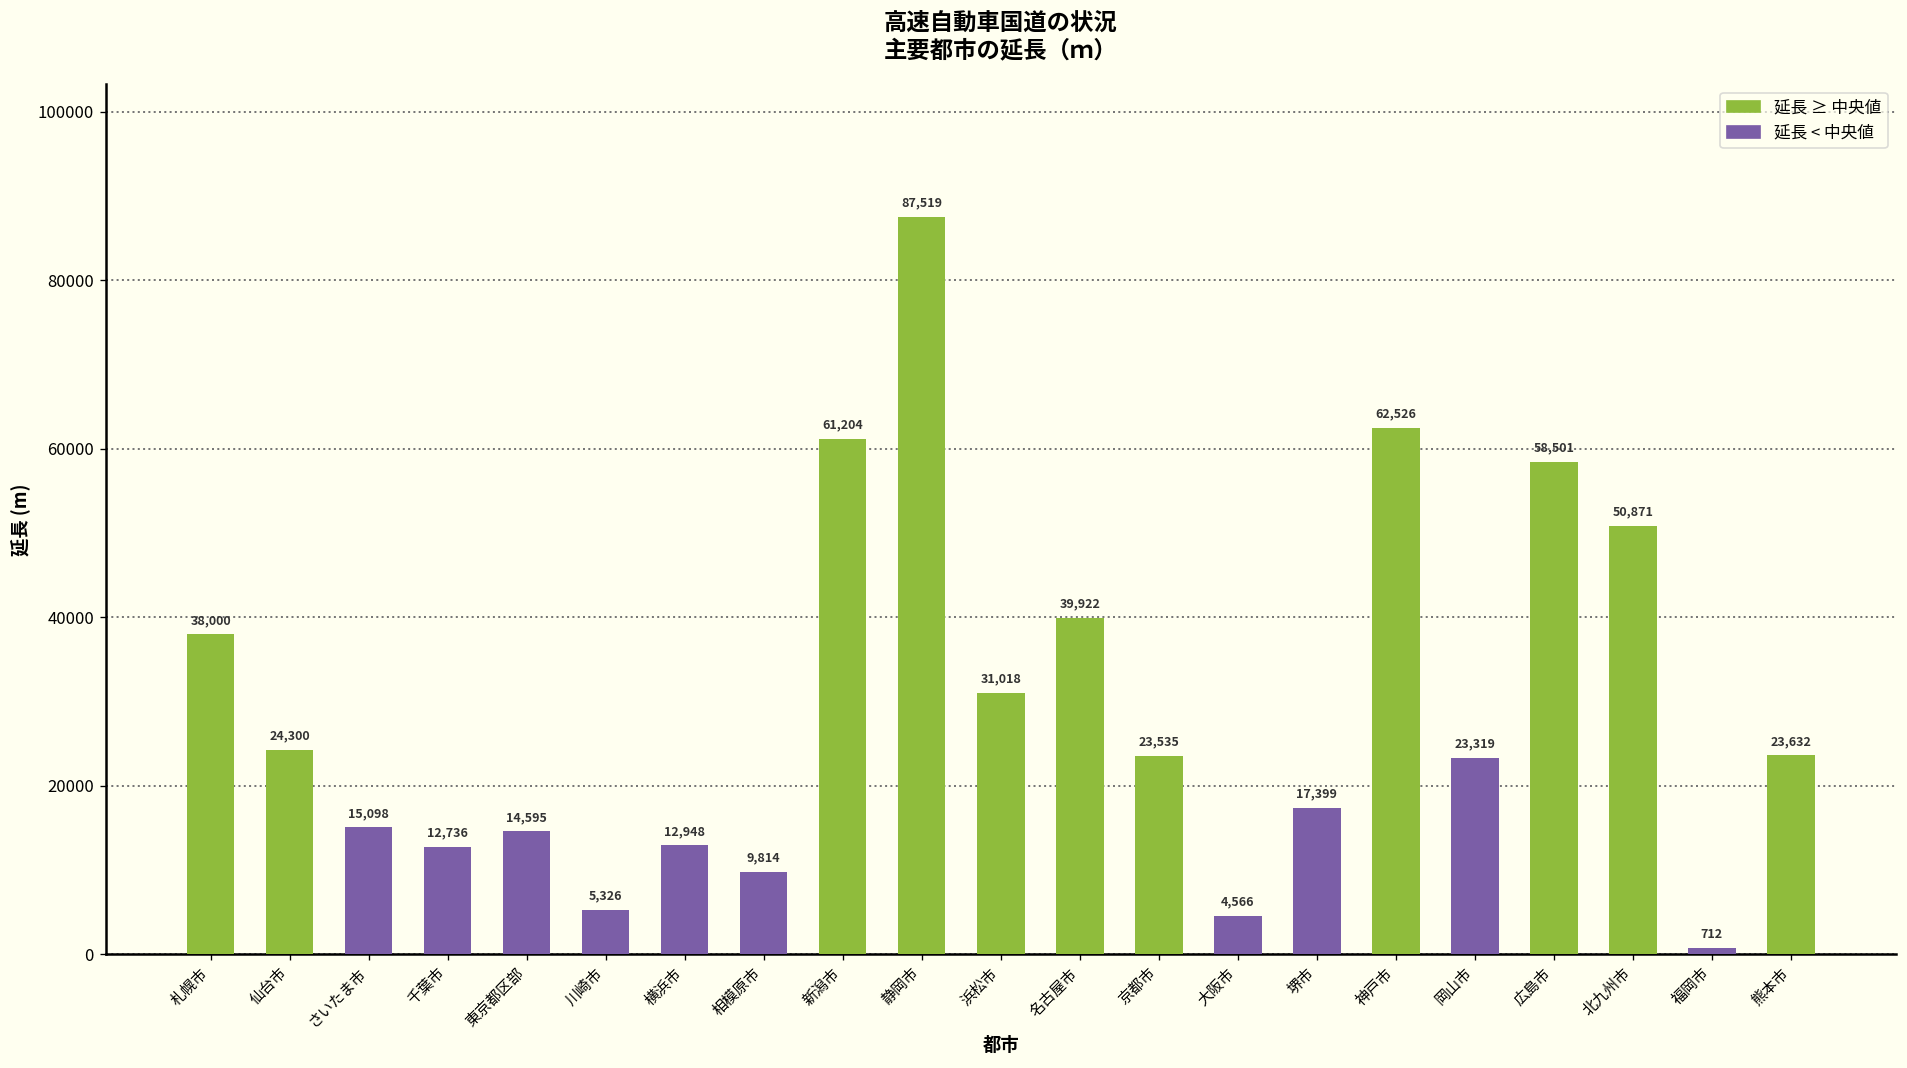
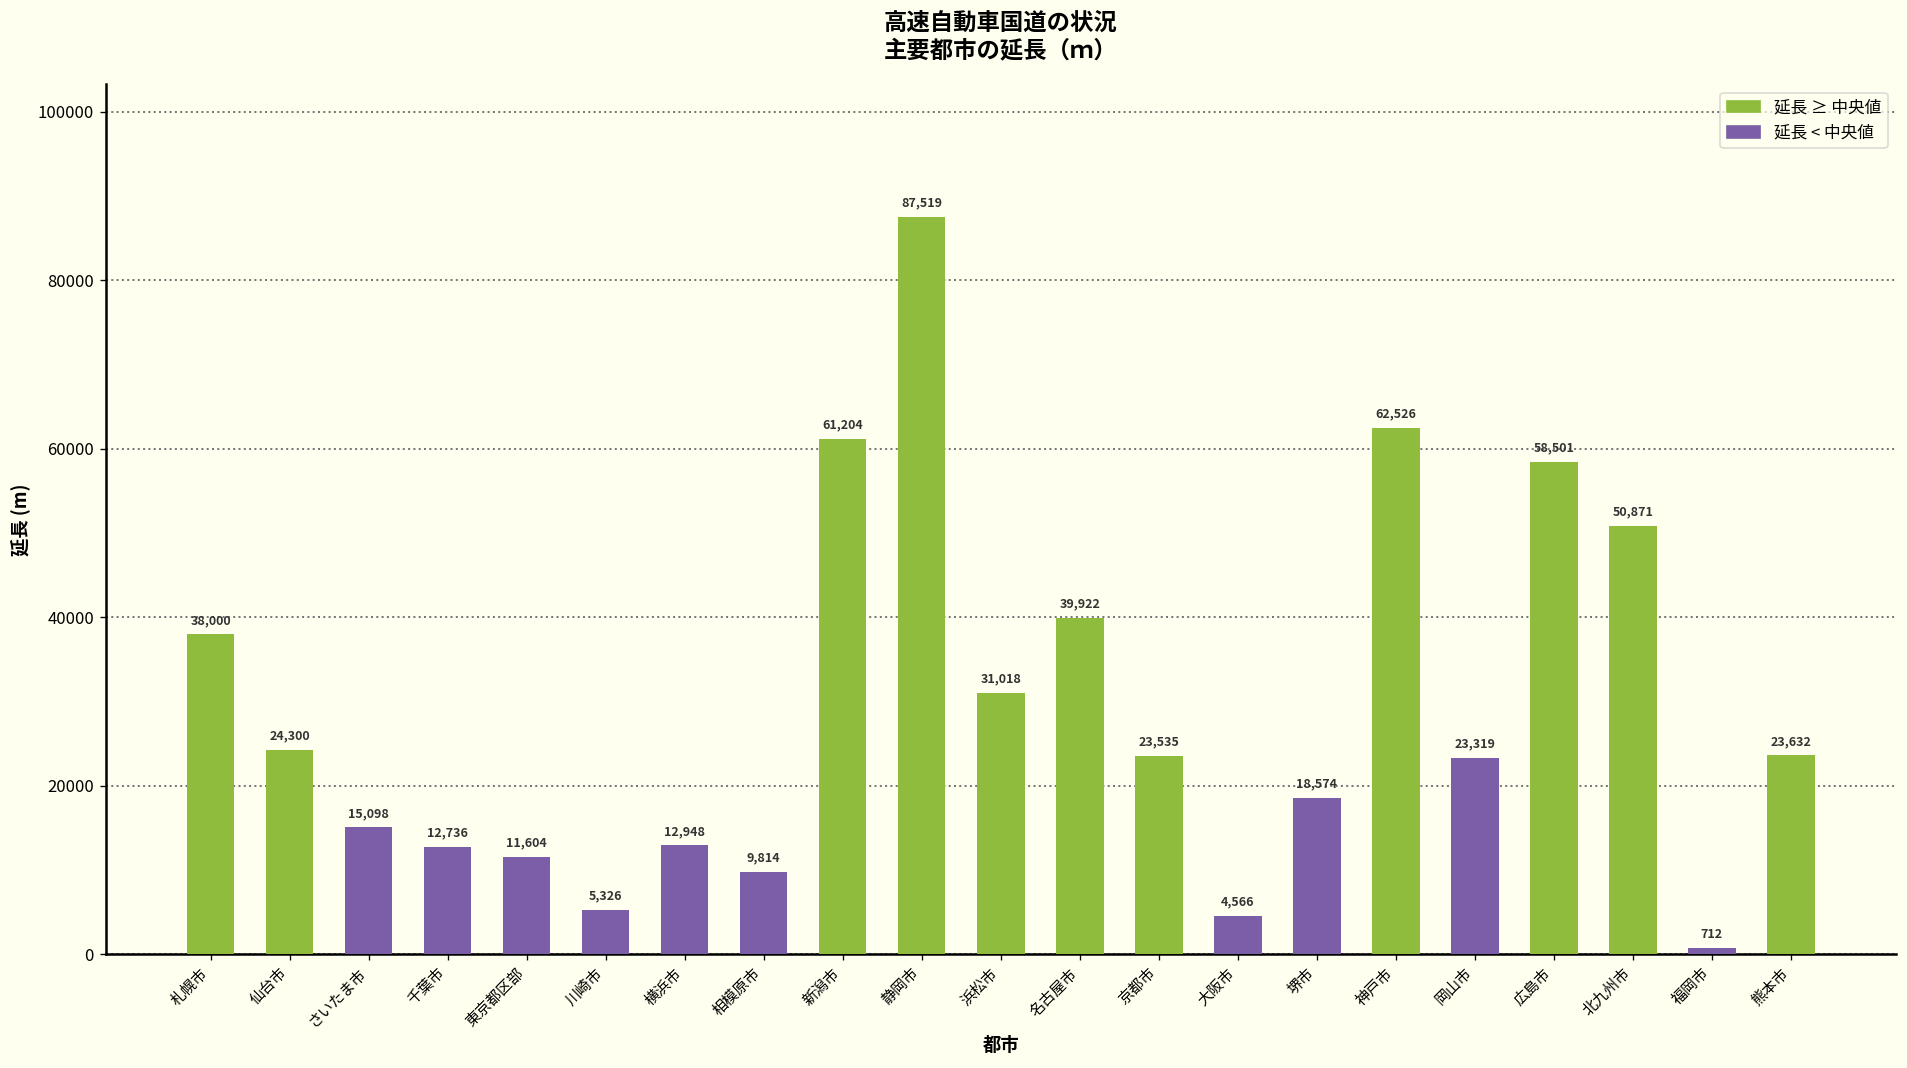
東京都区部: 14,595 -> 11,604
堺市: 17,399 -> 18,574
